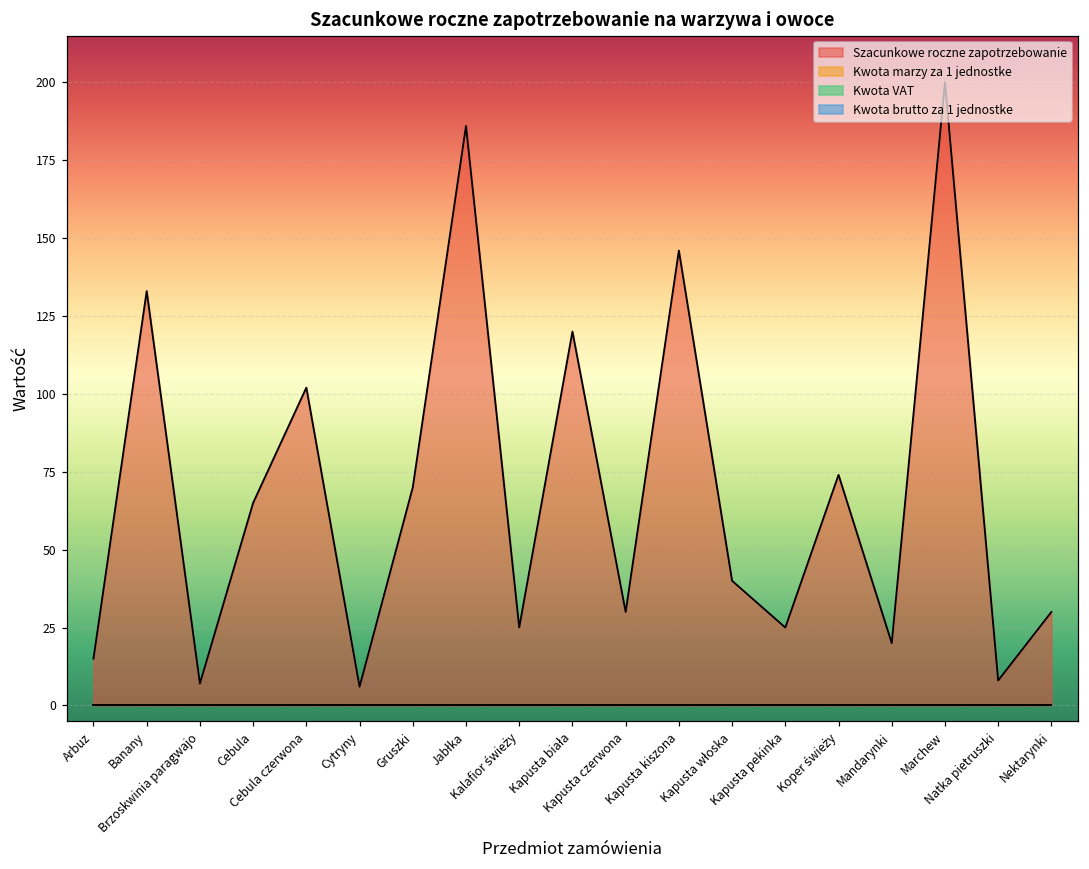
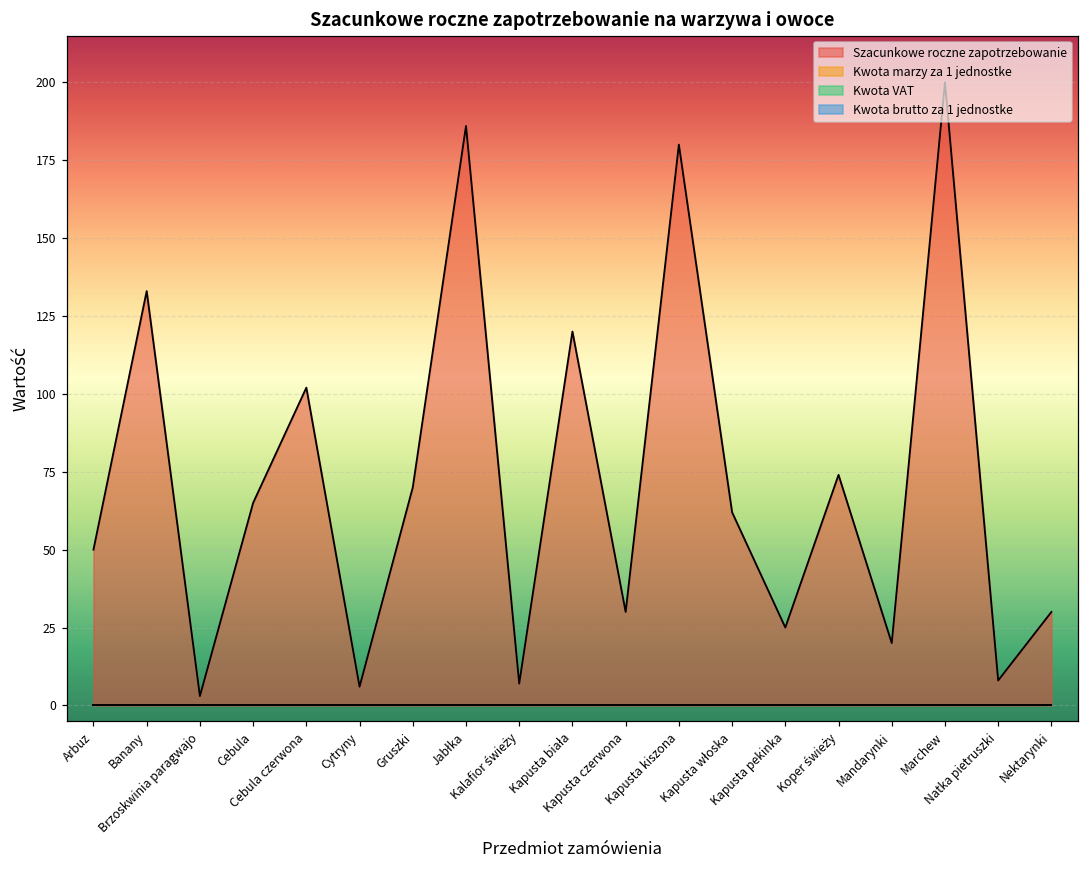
Szacunkowe roczne zapotrzebowanie, Arbuz: 15 -> 50
Szacunkowe roczne zapotrzebowanie, Brzoskwinia paragwajo: 7 -> 3
Szacunkowe roczne zapotrzebowanie, Kalafior świeży: 25 -> 7
Szacunkowe roczne zapotrzebowanie, Kapusta kiszona: 146 -> 180
Szacunkowe roczne zapotrzebowanie, Kapusta włoska: 40 -> 62
